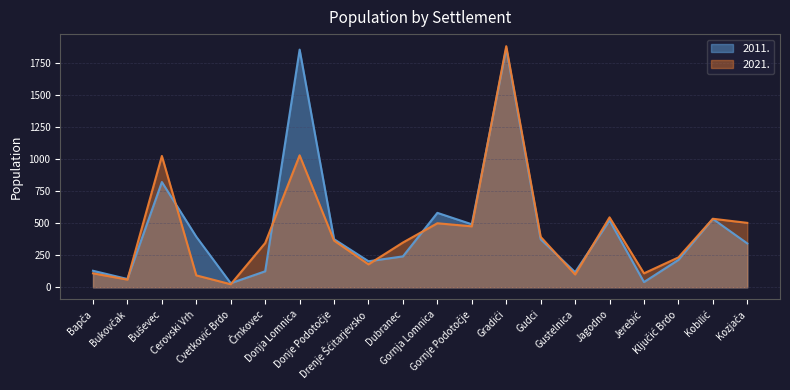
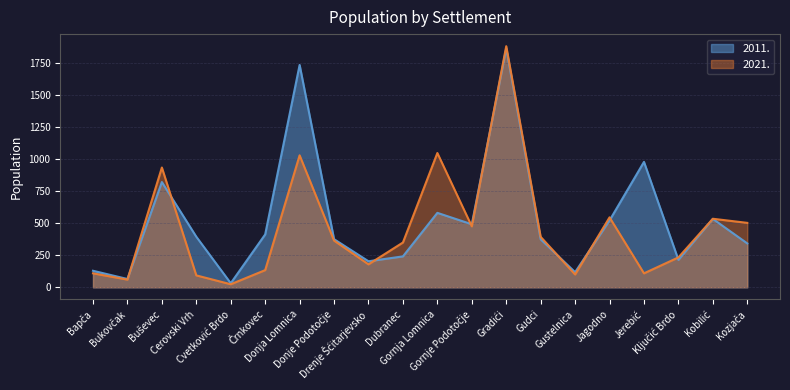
2021., Buševec: 1020 -> 930
2011., Črnkovec: 130 -> 410
2021., Črnkovec: 350 -> 130
2011., Donja Lomnica: 1850 -> 1730
2021., Gornja Lomnica: 500 -> 1050
2011., Jerebić: 40 -> 980
